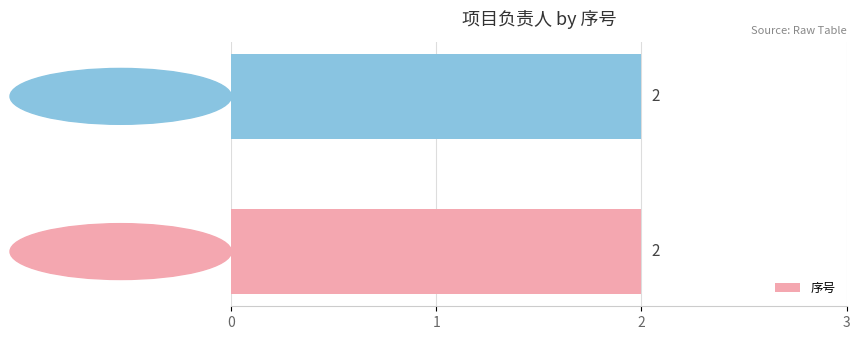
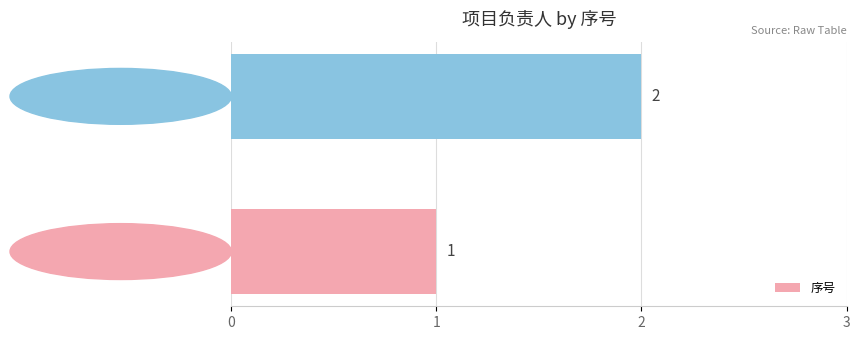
王辰晨: 2 -> 1
